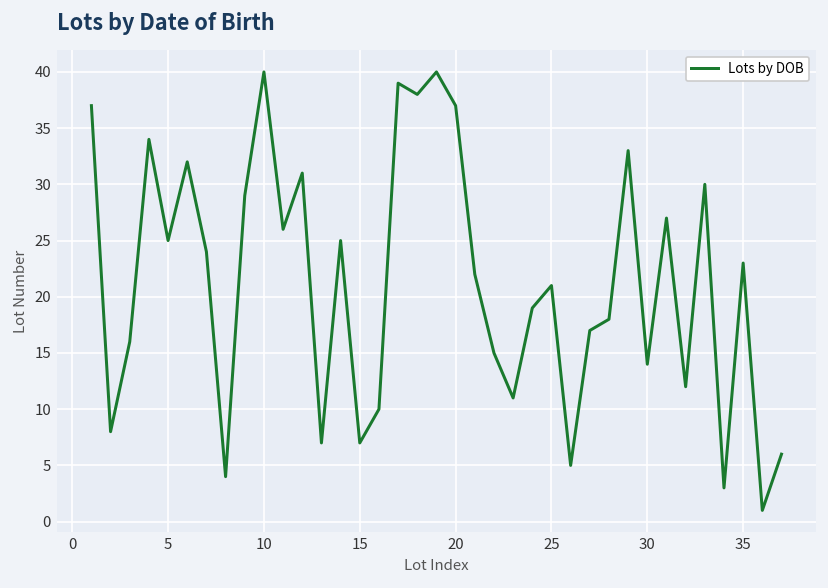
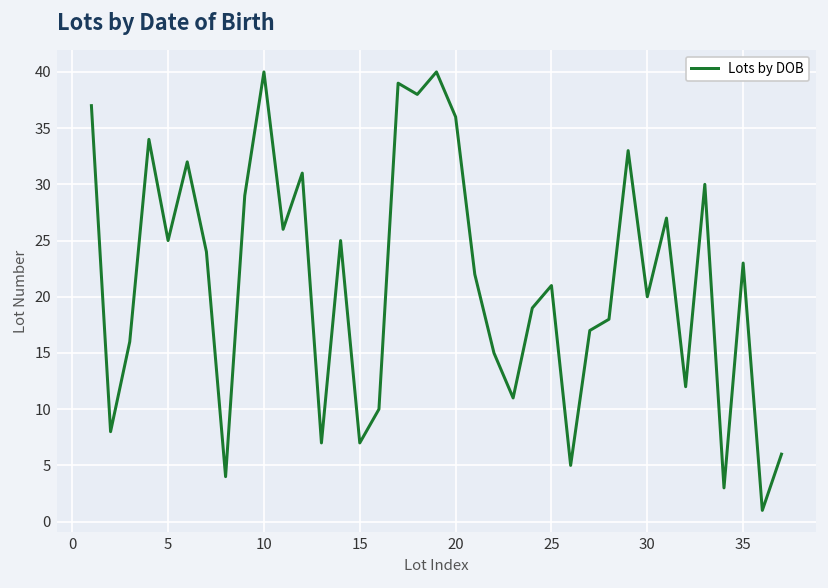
20: 37 -> 36
30: 14 -> 20
